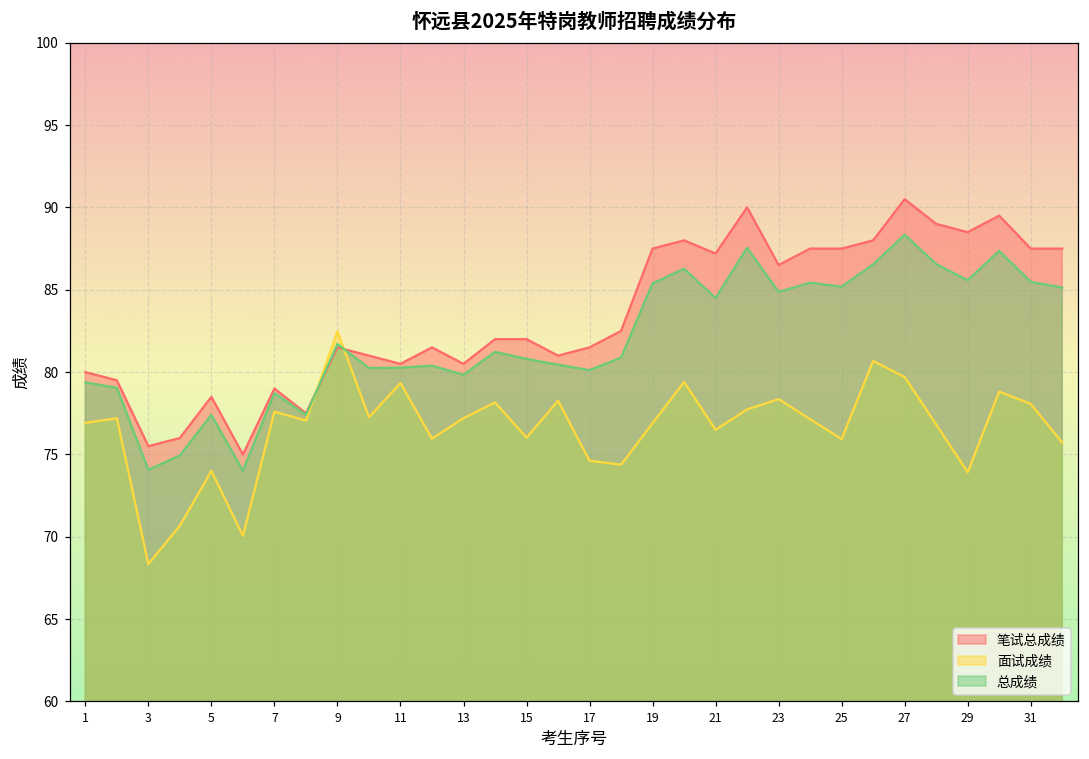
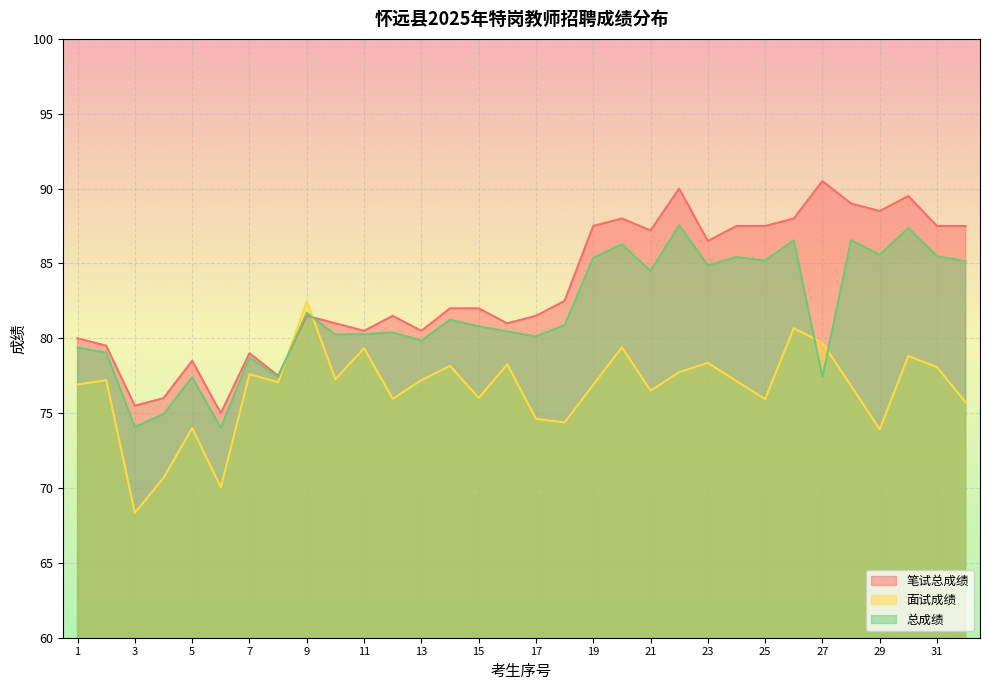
总成绩, 27: 88.3 -> 77.4
